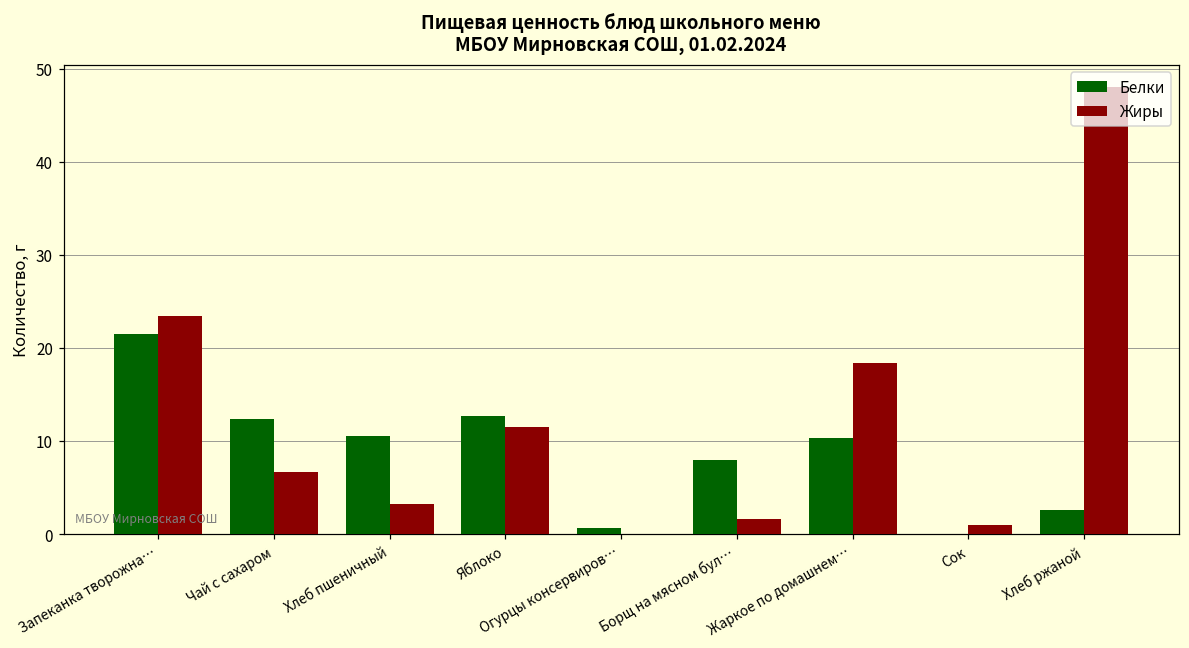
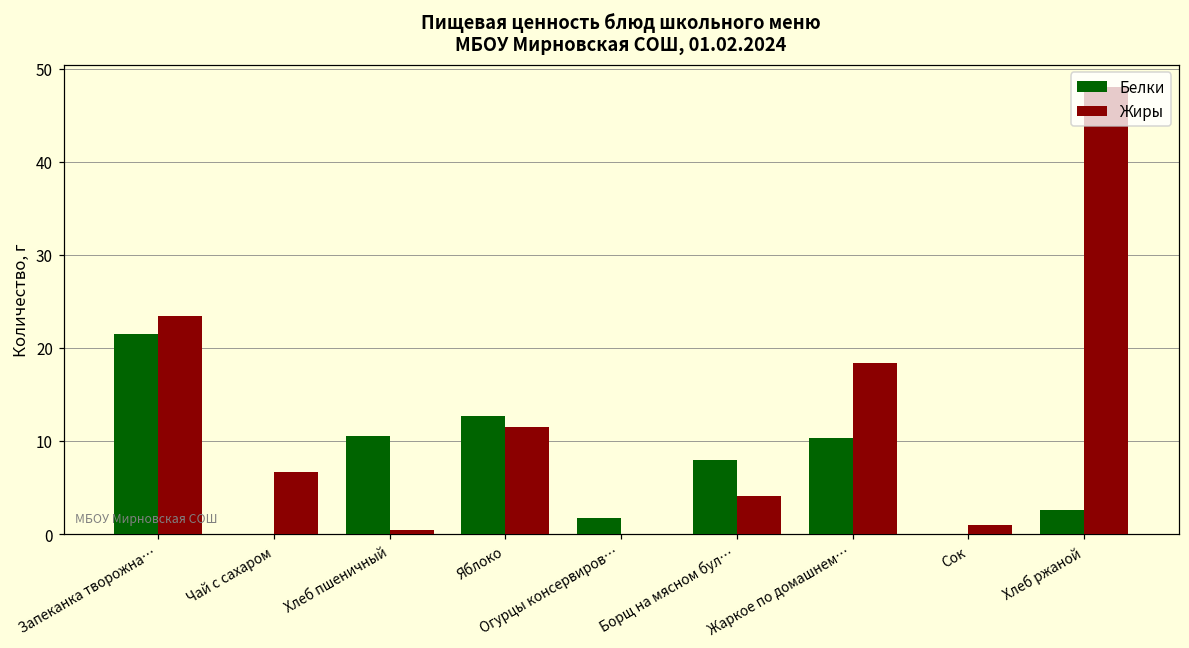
Белки, Чай с сахаром: 12 -> 0
Жиры, Хлеб пшеничный: 3 -> 0
Белки, Огурцы консервиров…: 1 -> 2
Жиры, Борщ на мясном бул…: 2 -> 4
